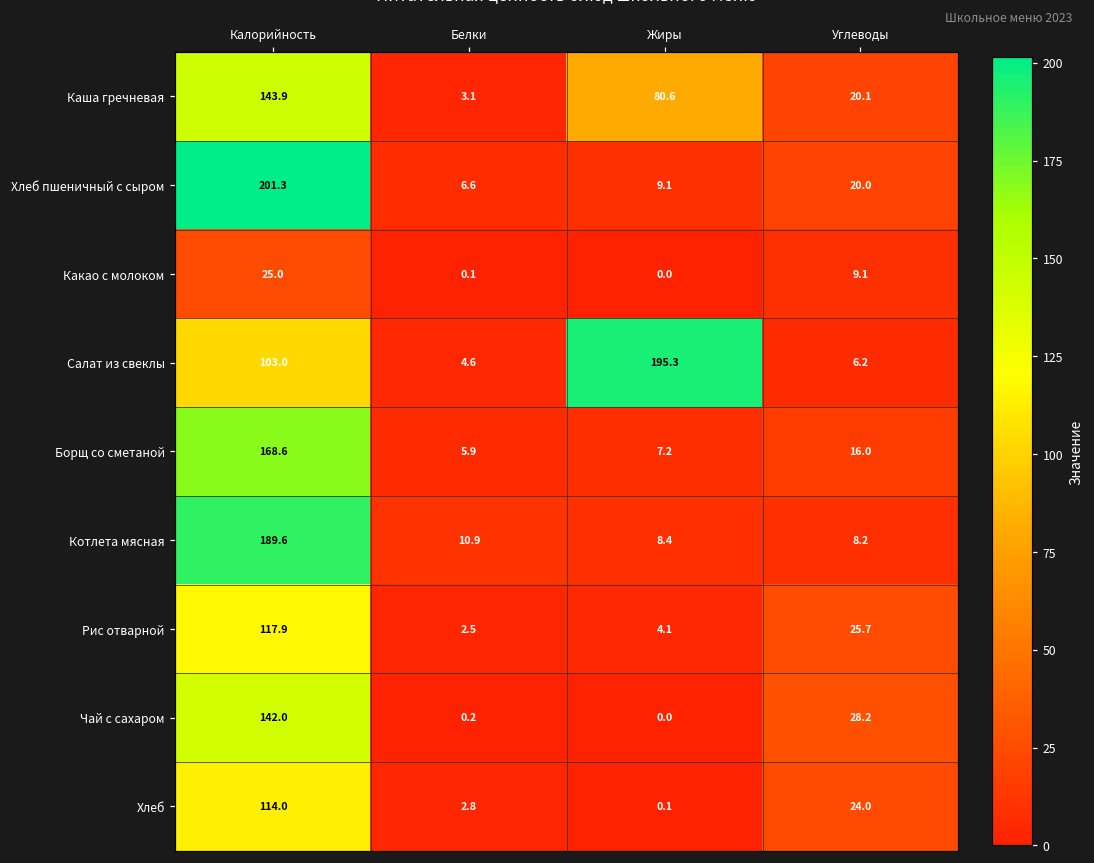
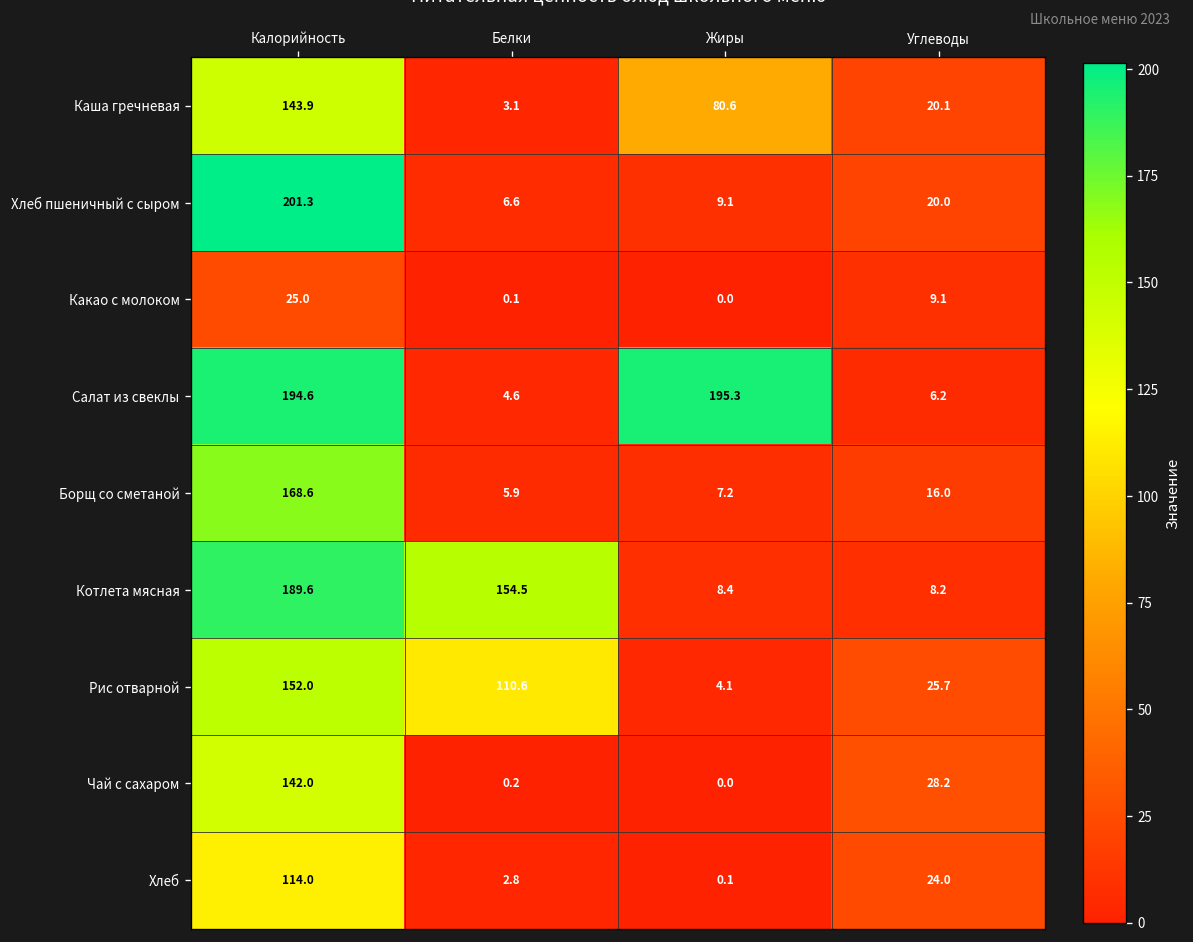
Салат из свеклы, Калорийность: 103.0 -> 194.6
Котлета мясная, Белки: 10.9 -> 154.5
Рис отварной, Калорийность: 117.9 -> 152.0
Рис отварной, Белки: 2.5 -> 110.6
